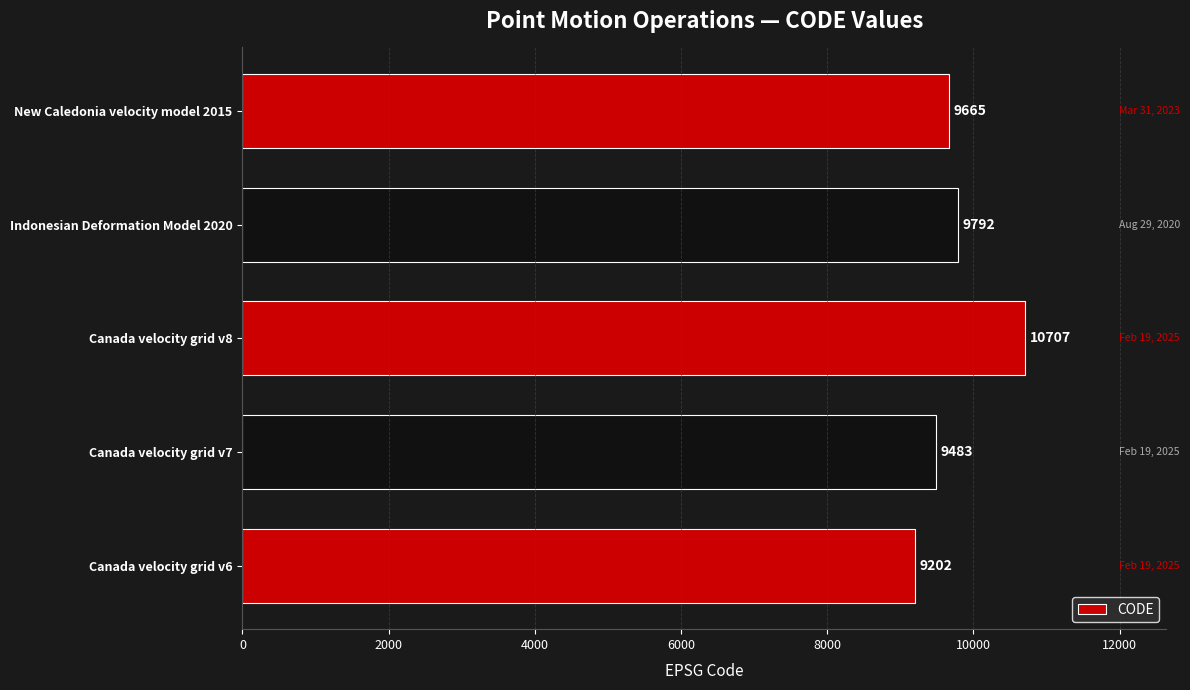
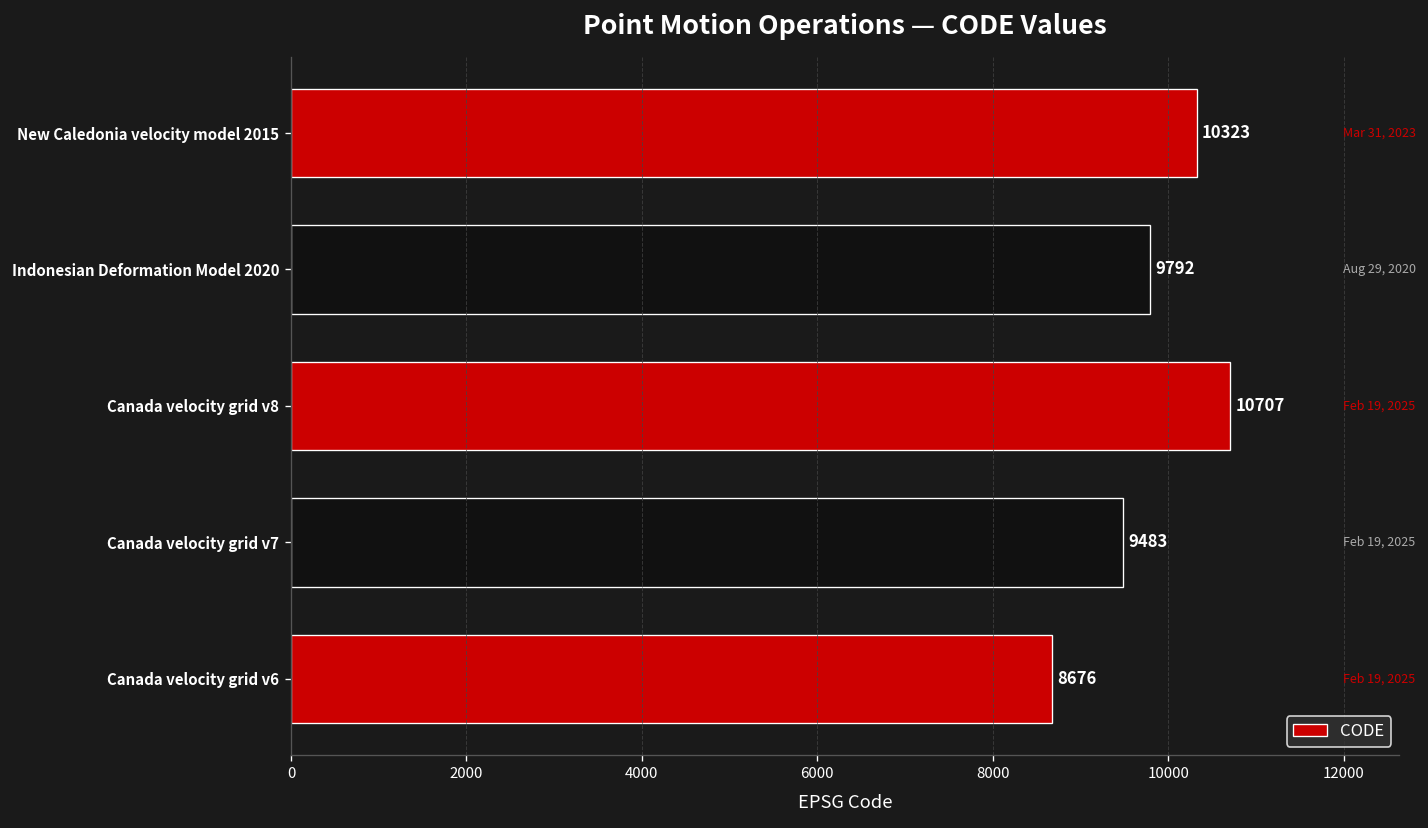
New Caledonia velocity model 2015: 9665 -> 10323
Canada velocity grid v6: 9202 -> 8676
